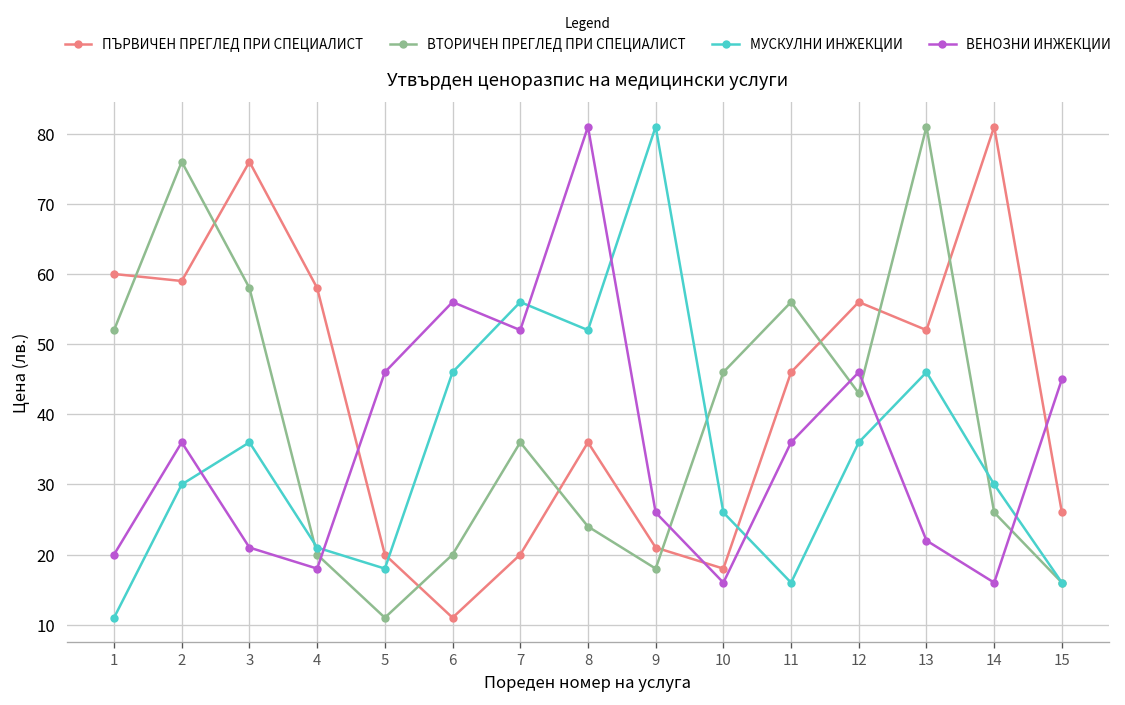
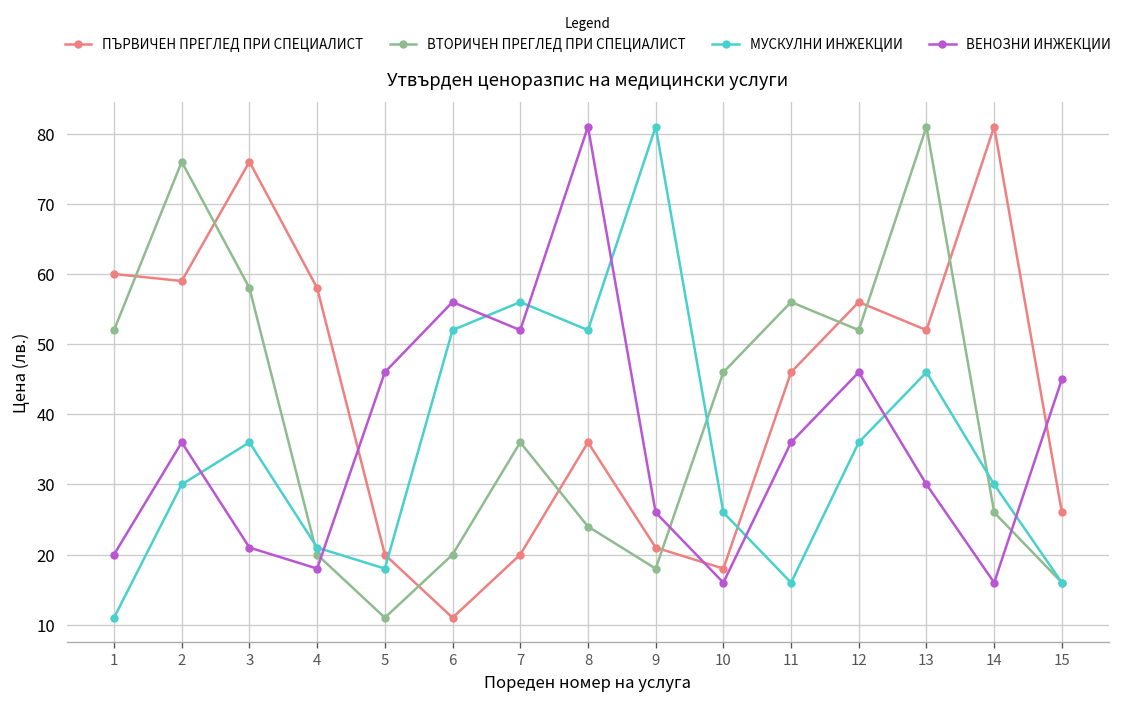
МУСКУЛНИ ИНЖЕКЦИИ, 6: 46 -> 52
ВТОРИЧЕН ПРЕГЛЕД ПРИ СПЕЦИАЛИСТ, 12: 43 -> 52
ВЕНОЗНИ ИНЖЕКЦИИ, 13: 22 -> 30
